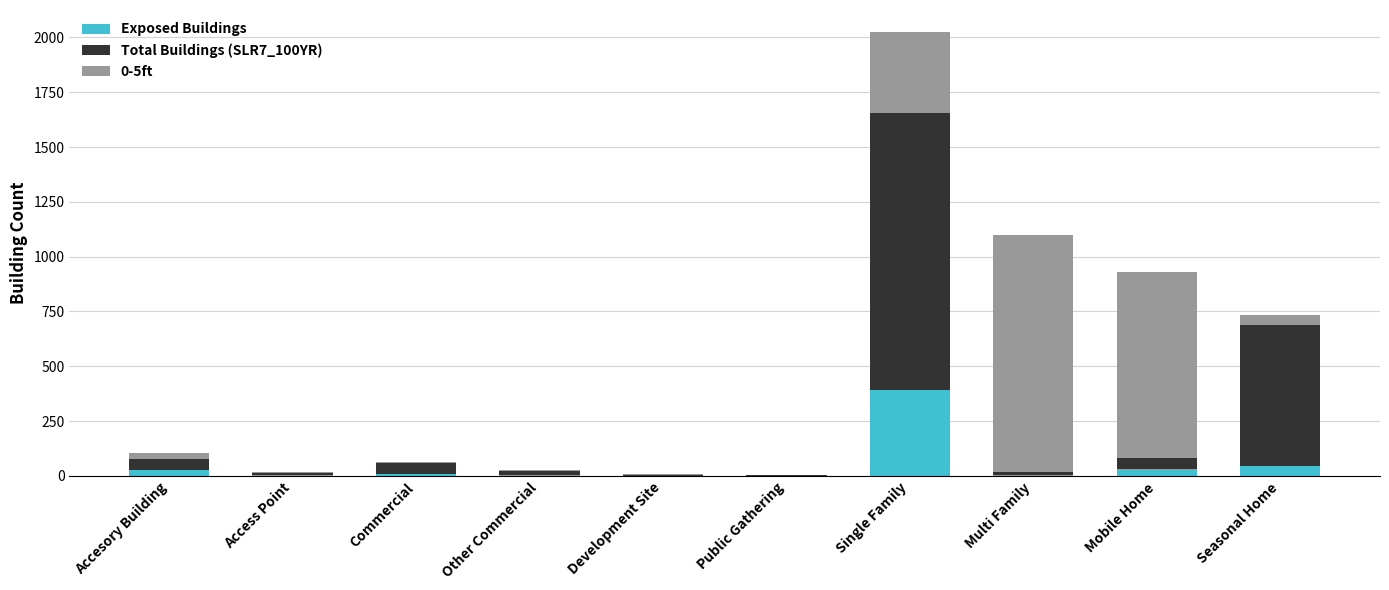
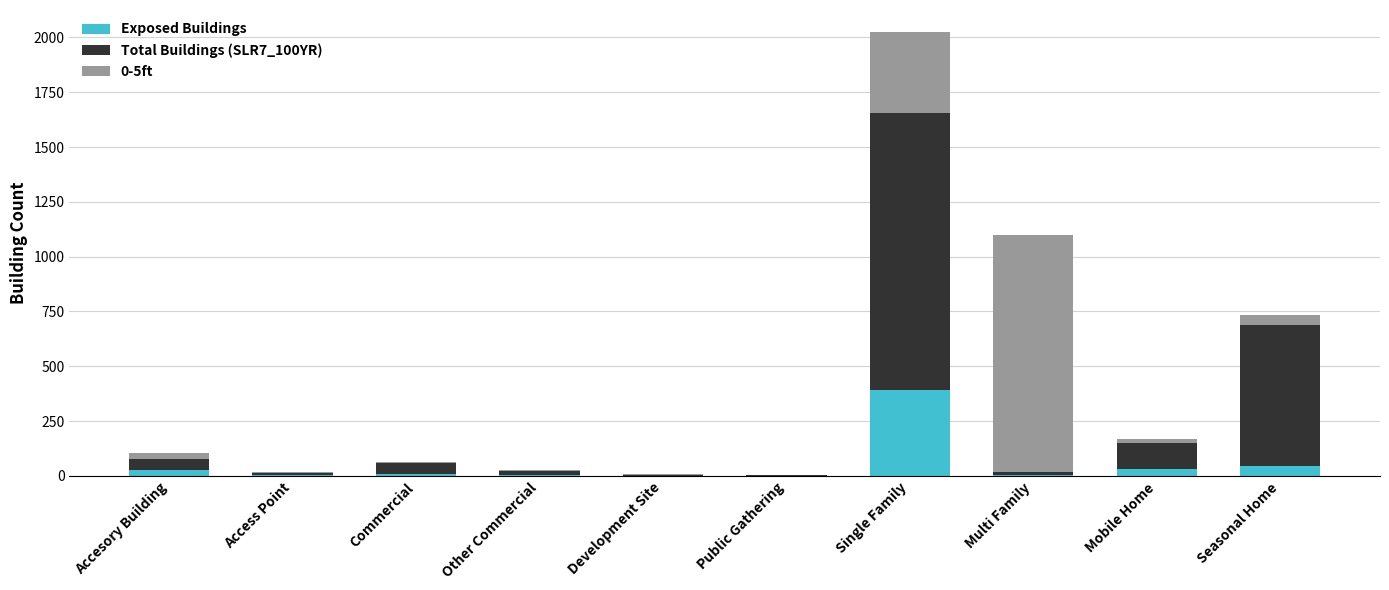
Total Buildings (SLR7_100YR), Mobile Home: 50 -> 120
0-5ft, Mobile Home: 850 -> 20
